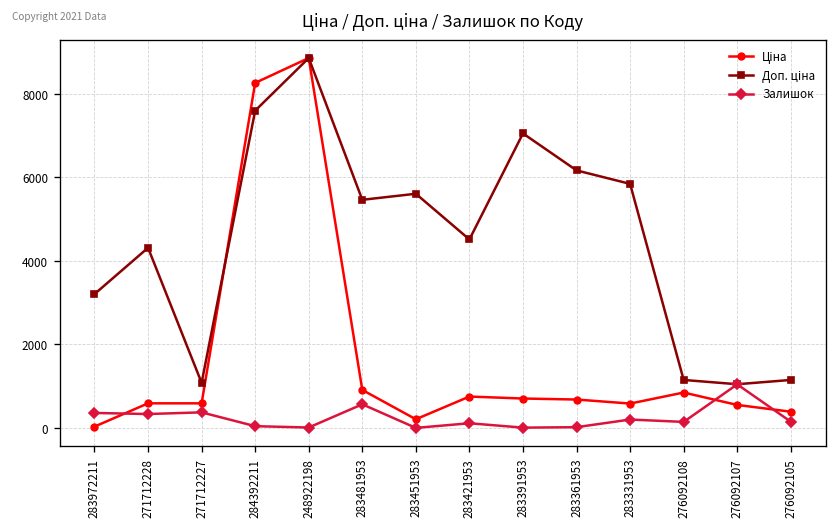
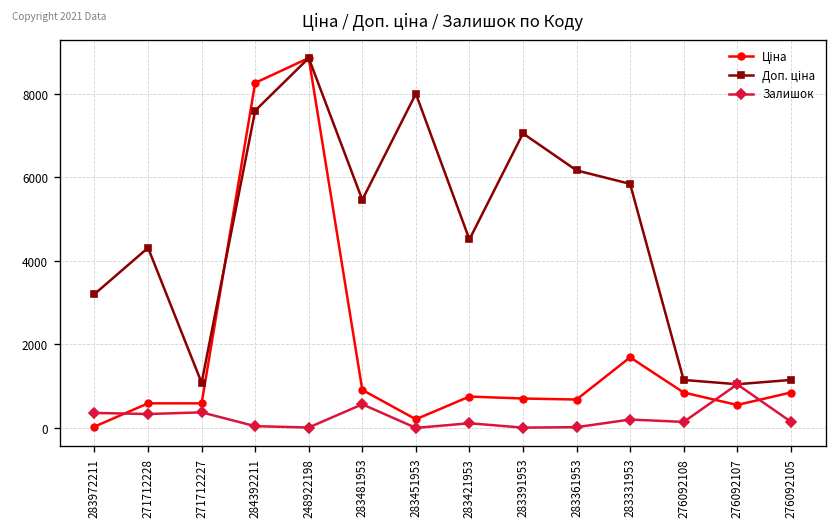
Доп. ціна, 283451953: 5600 -> 8000
Ціна, 283331953: 600 -> 1700
Ціна, 276092105: 400 -> 800
